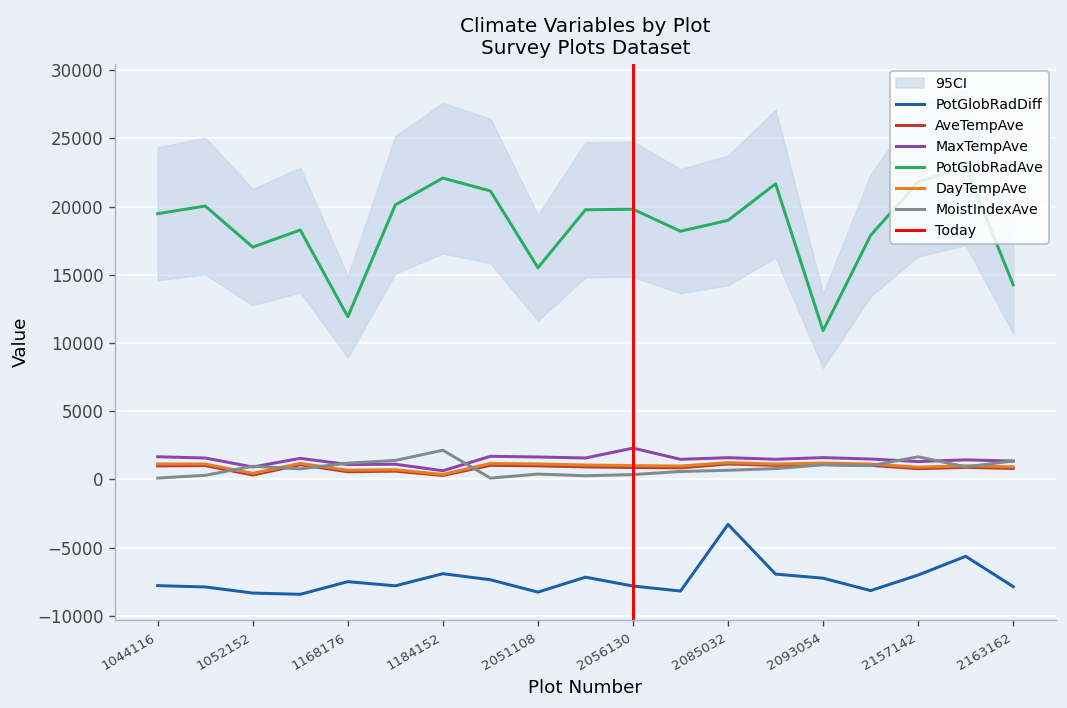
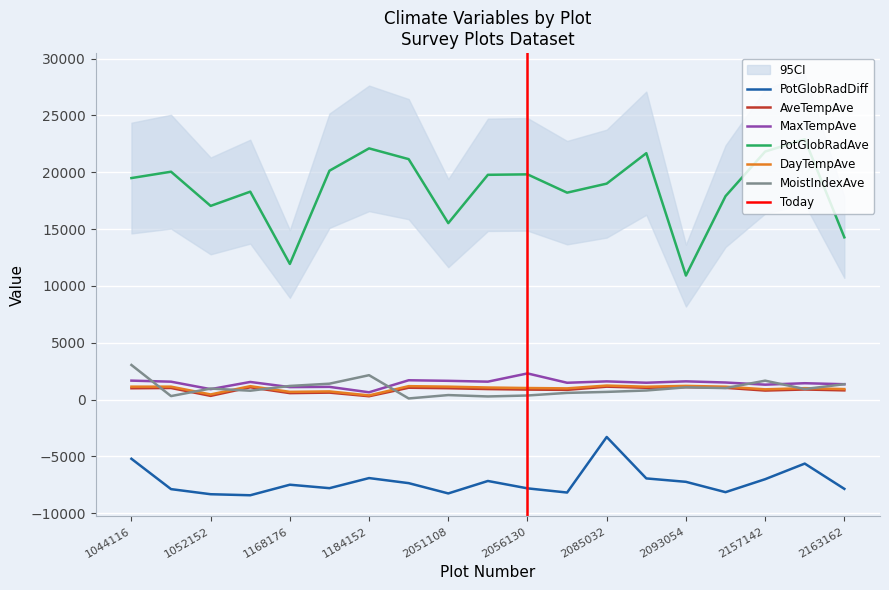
PotGlobRadDiff, 1044116: -7800 -> -5200
MoistIndexAve, 1044116: 100 -> 3000
